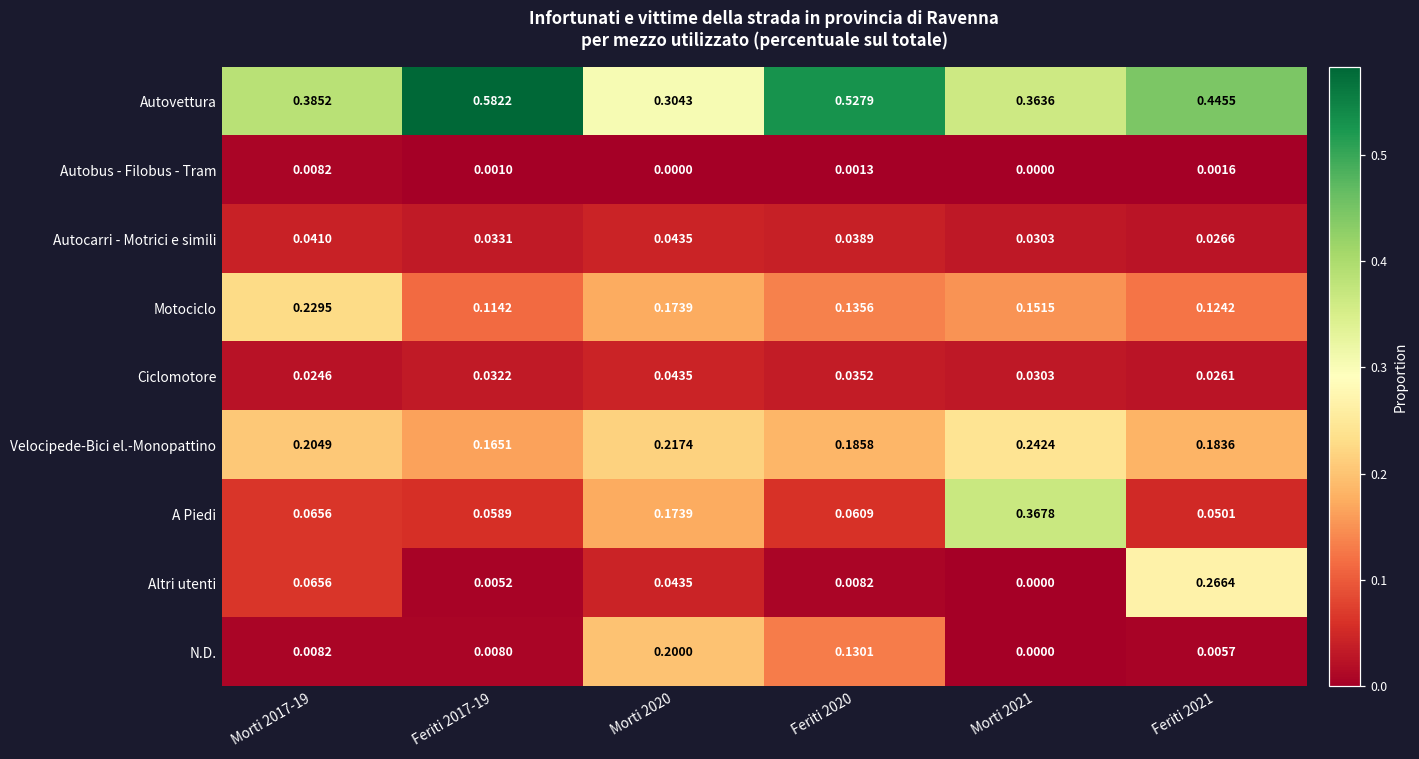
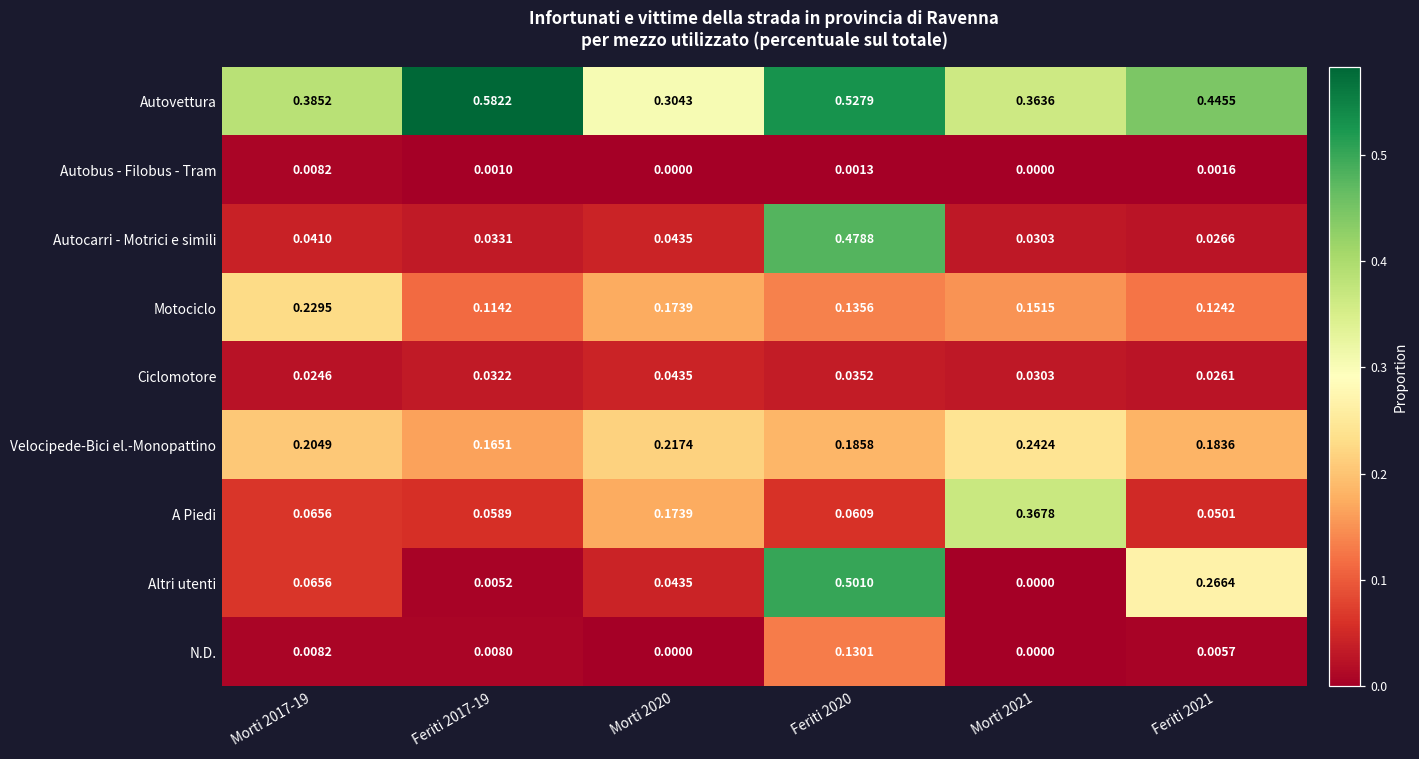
Autocarri - Motrici e simili, Feriti 2020: 0.0389 -> 0.4788
Altri utenti, Feriti 2020: 0.0082 -> 0.5010
N.D., Morti 2020: 0.2000 -> 0.0000
